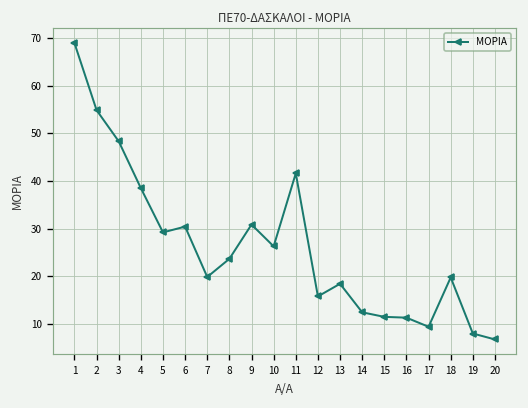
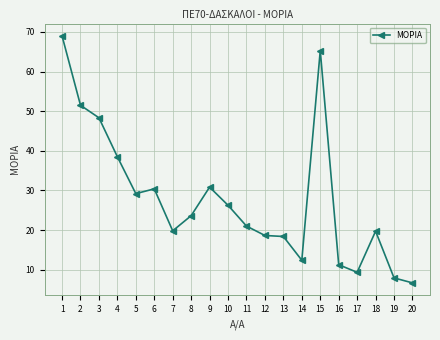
2: 55 -> 51
11: 42 -> 21
12: 16 -> 19
15: 11 -> 65
